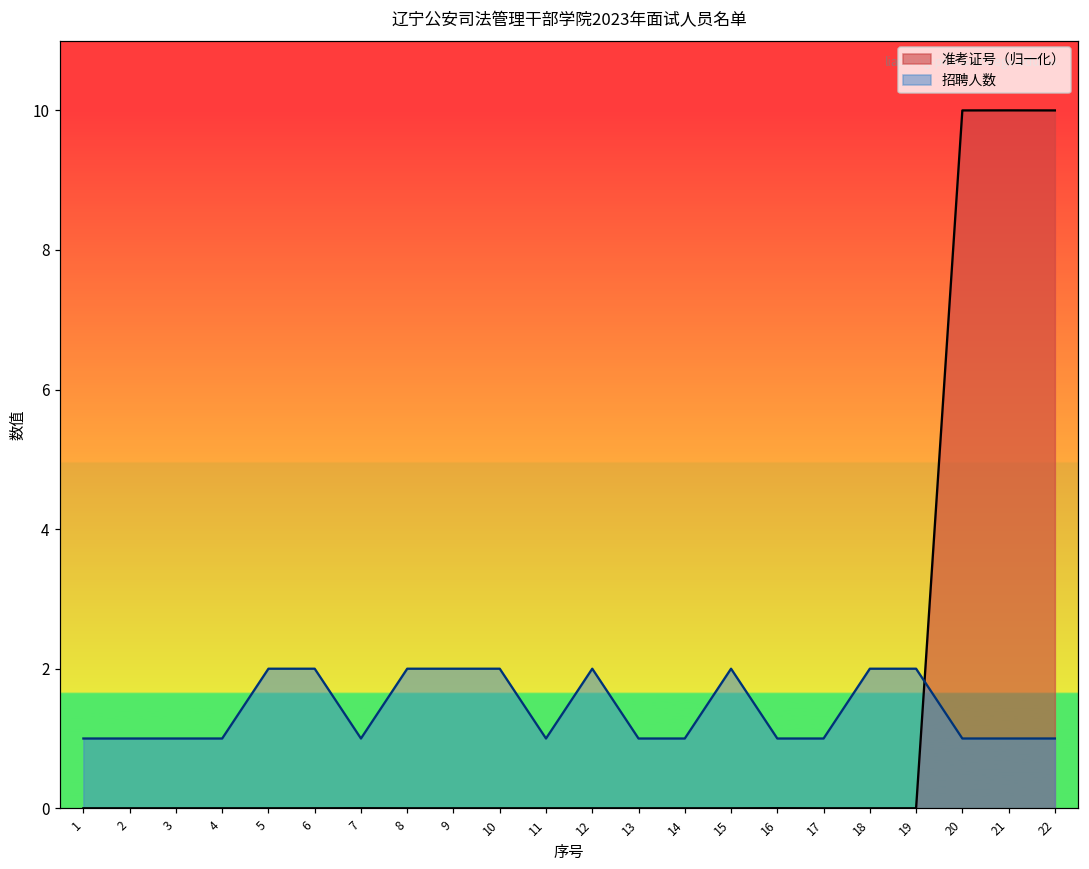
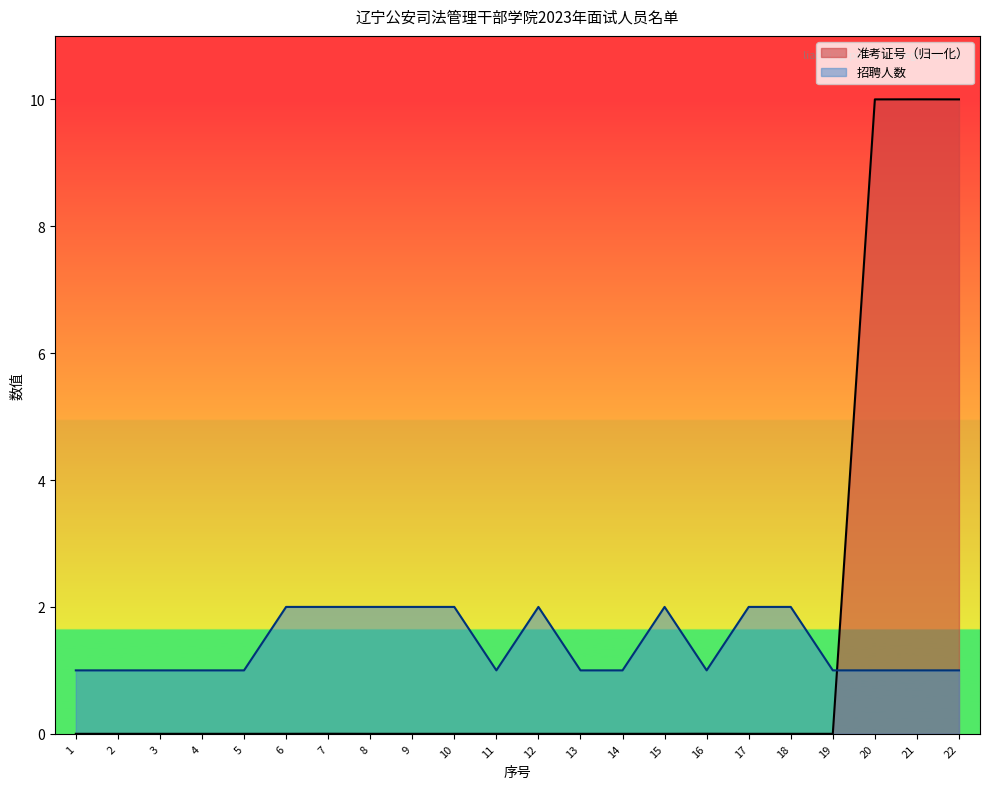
招聘人数, 5: 2 -> 1
招聘人数, 7: 1 -> 2
招聘人数, 17: 1 -> 2
招聘人数, 19: 2 -> 1
